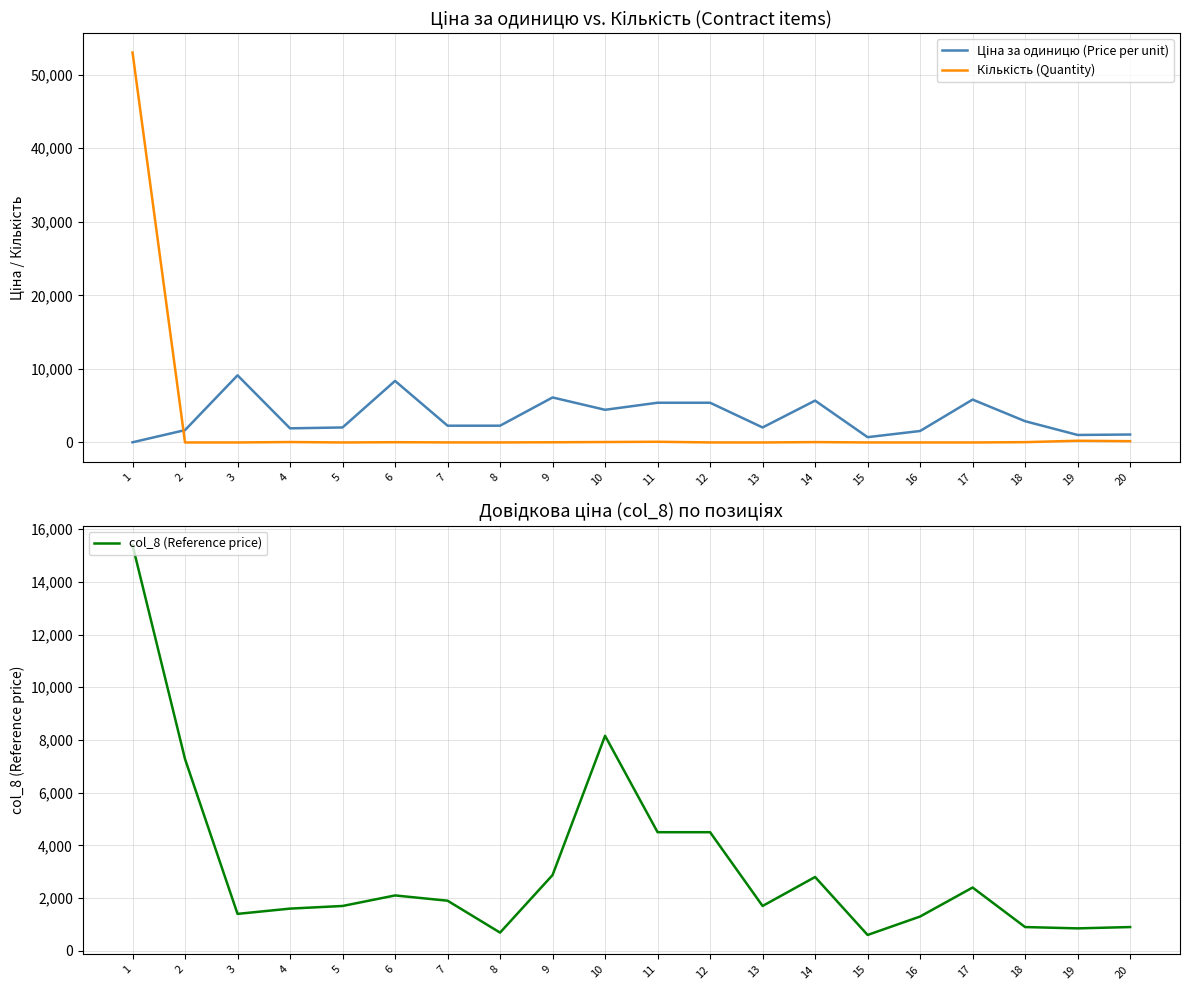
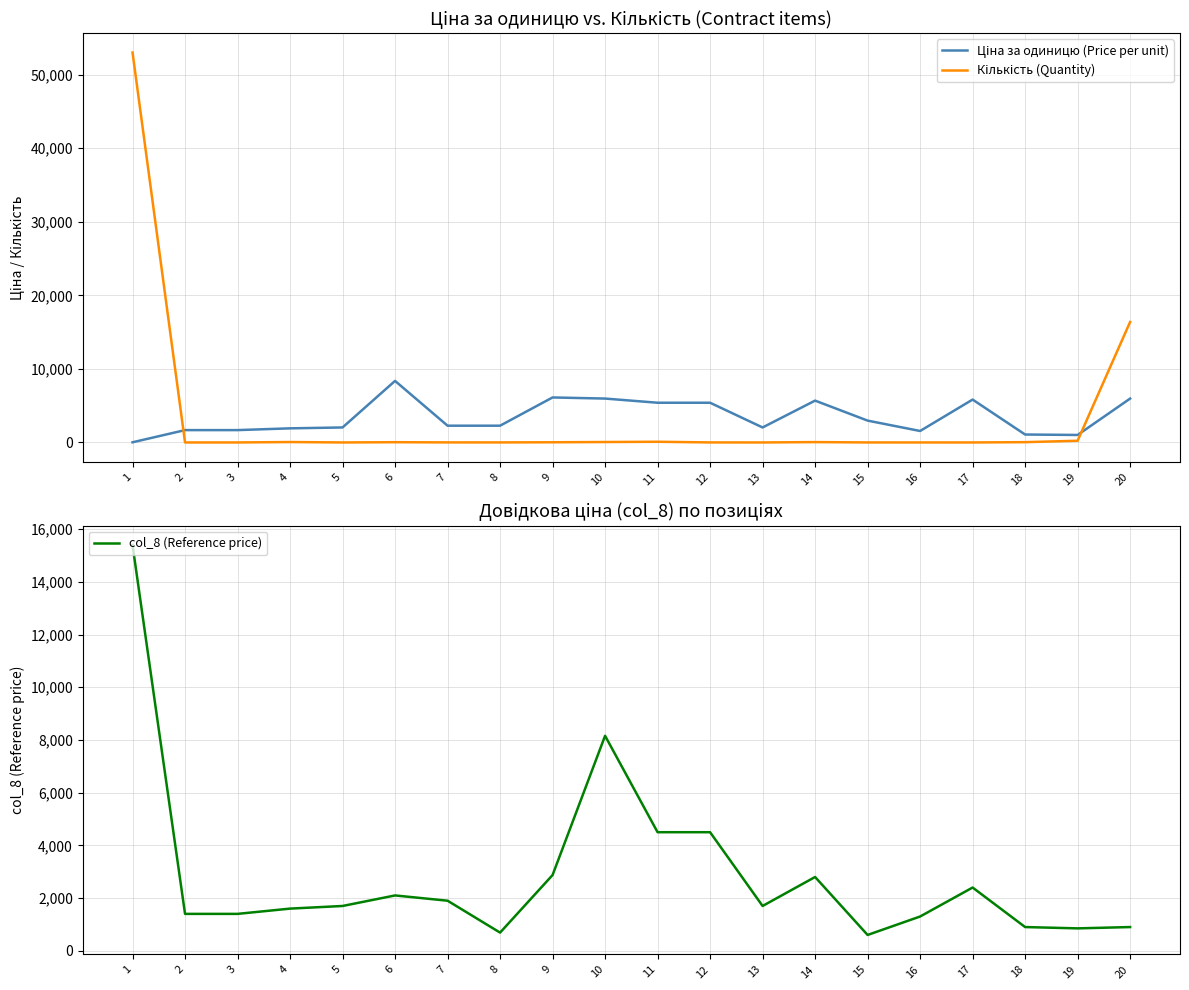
Ціна за одиницю vs. Кількість (Contract items), Ціна за одиницю (Price per unit), 3: 9,000 -> 2,000
Ціна за одиницю vs. Кількість (Contract items), Ціна за одиницю (Price per unit), 10: 4,000 -> 6,000
Ціна за одиницю vs. Кількість (Contract items), Ціна за одиницю (Price per unit), 15: 1,000 -> 3,000
Ціна за одиницю vs. Кількість (Contract items), Ціна за одиницю (Price per unit), 18: 3,000 -> 1,000
Ціна за одиницю vs. Кількість (Contract items), Ціна за одиницю (Price per unit), 20: 1,000 -> 6,000
Ціна за одиницю vs. Кількість (Contract items), Кількість (Quantity), 20: 0 -> 16,000
Довідкова ціна (col_8) по позиціях, 2: 7,300 -> 1,400
